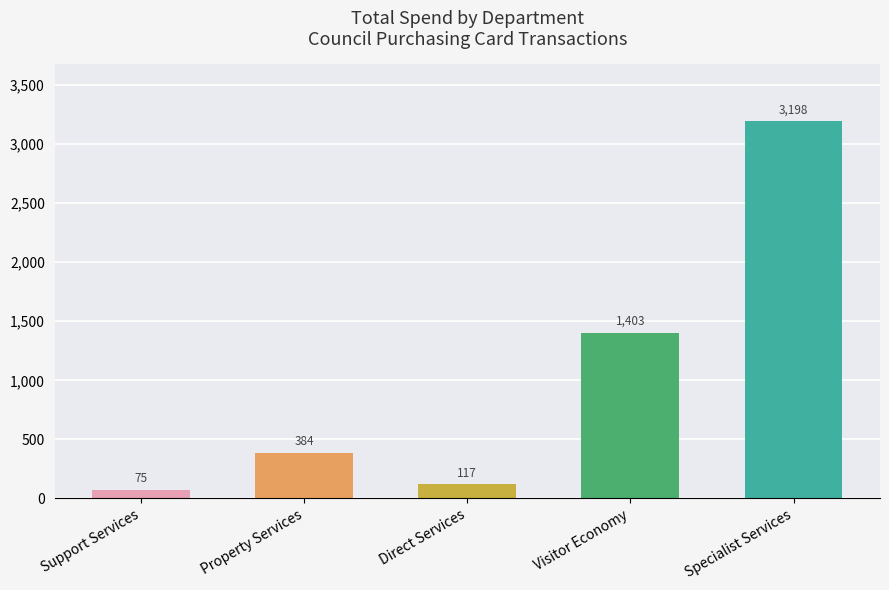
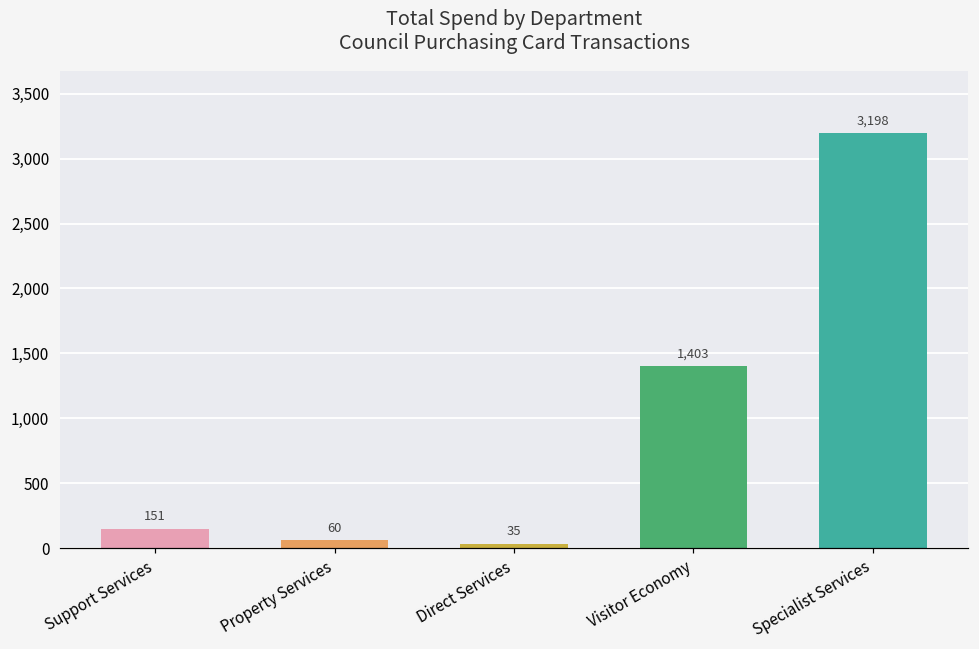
Support Services: 75 -> 151
Property Services: 384 -> 60
Direct Services: 117 -> 35
